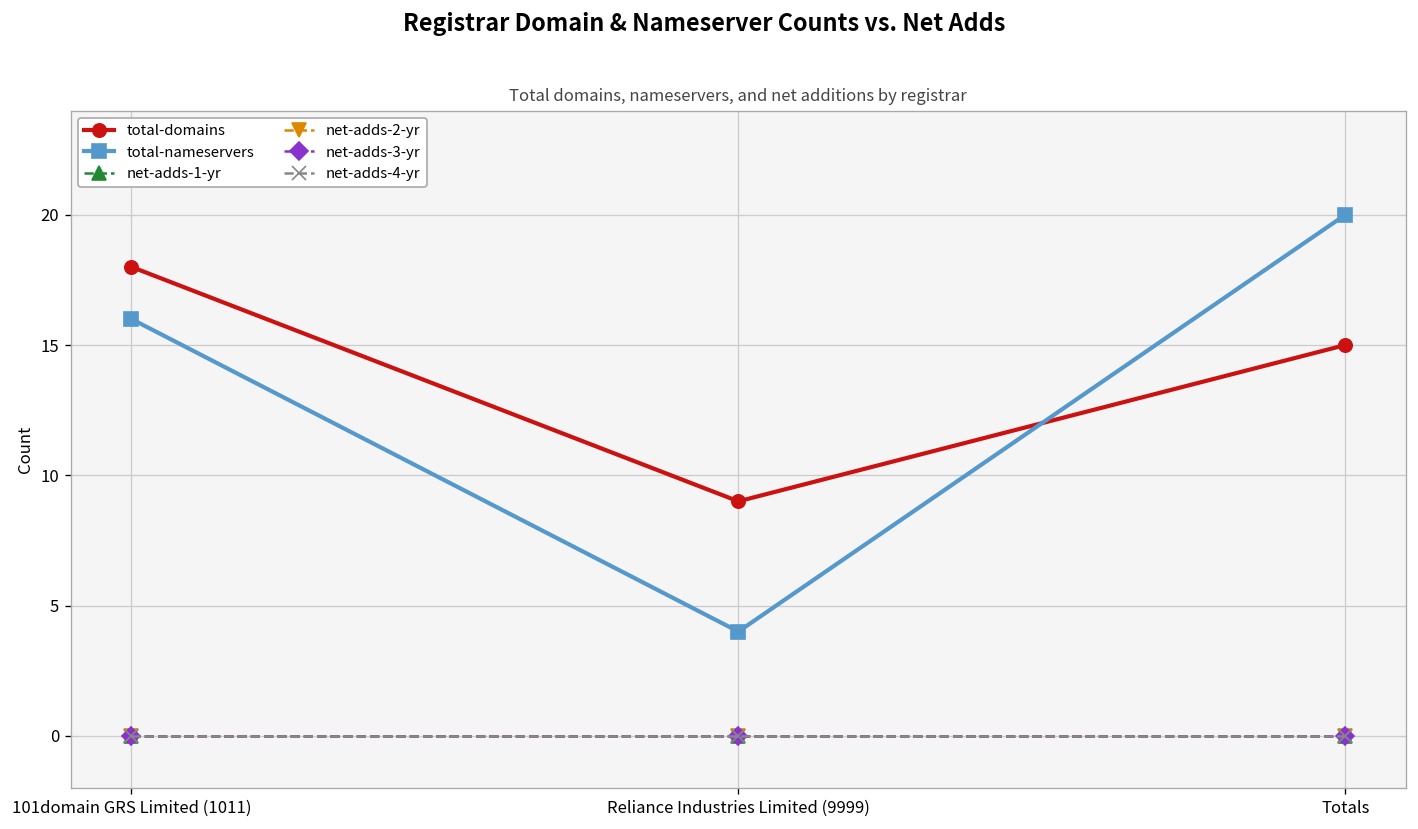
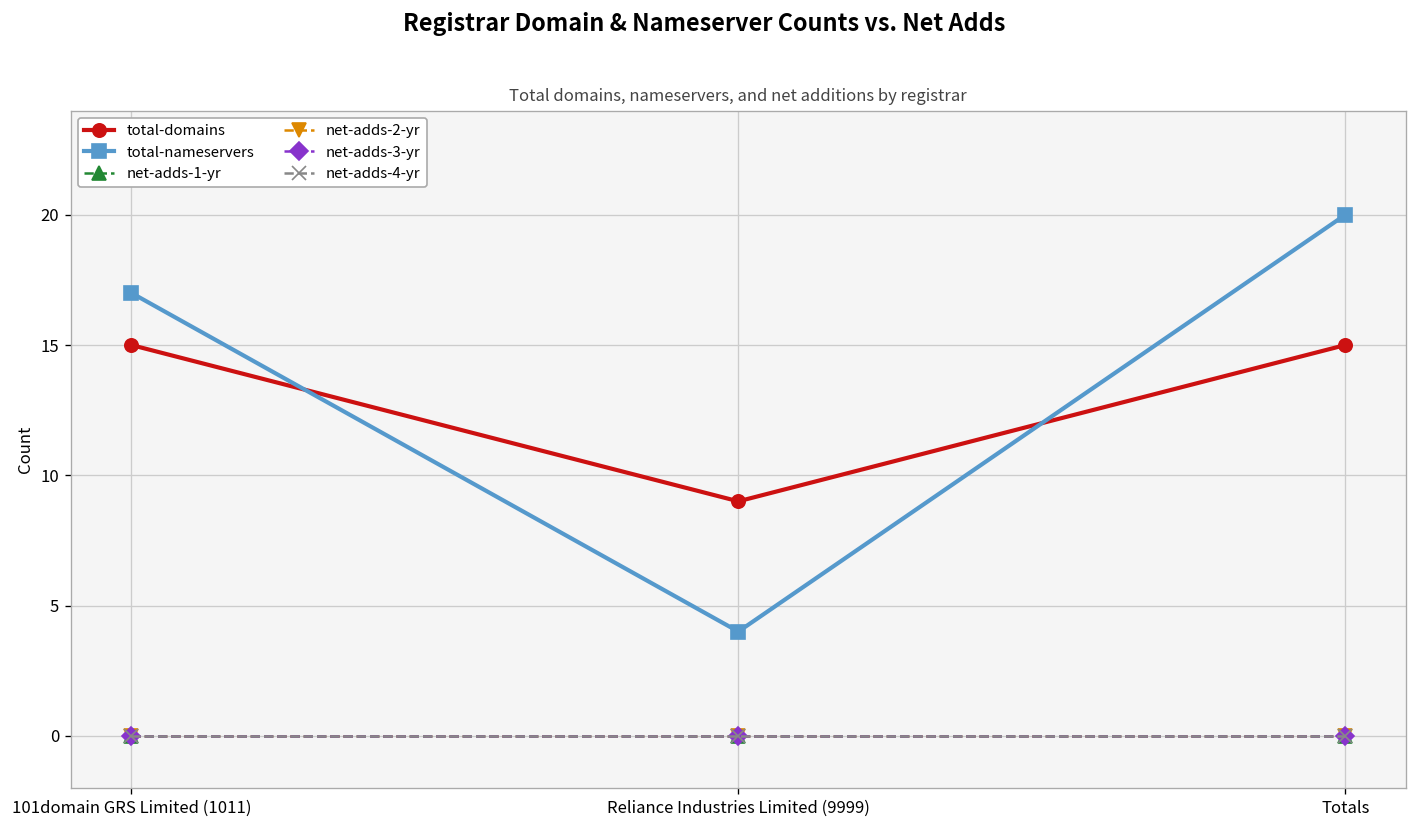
total-domains, 101domain GRS Limited (1011): 18 -> 15
total-nameservers, 101domain GRS Limited (1011): 16 -> 17
